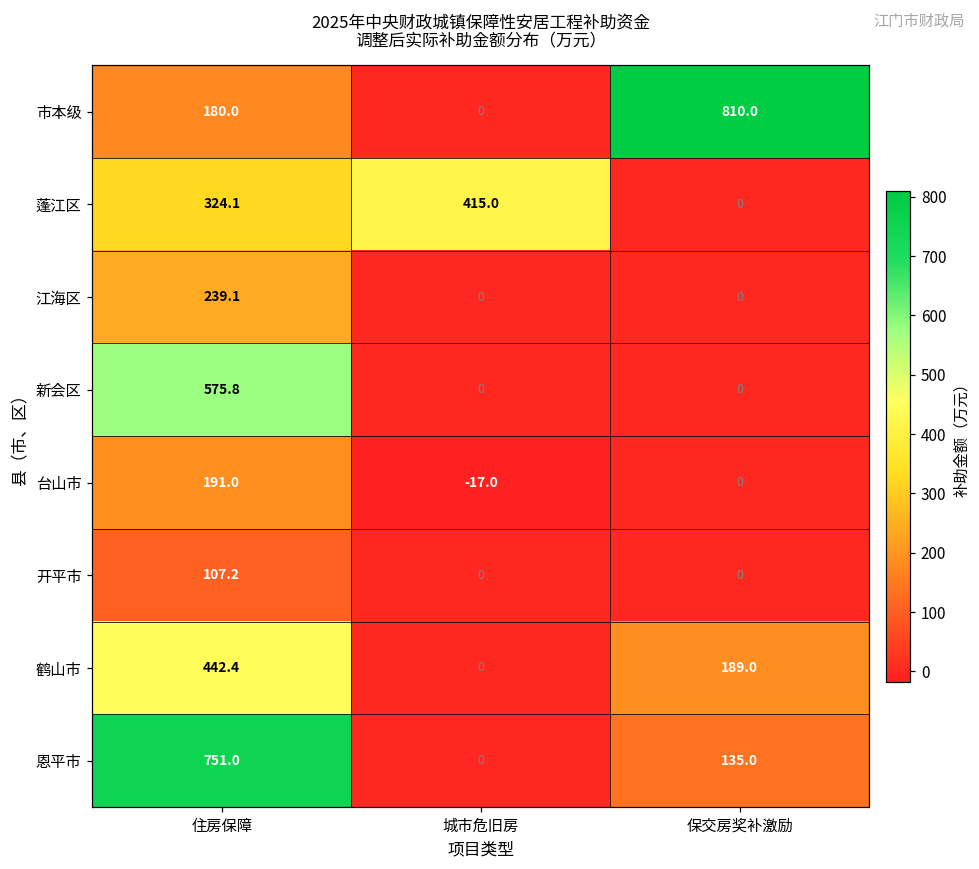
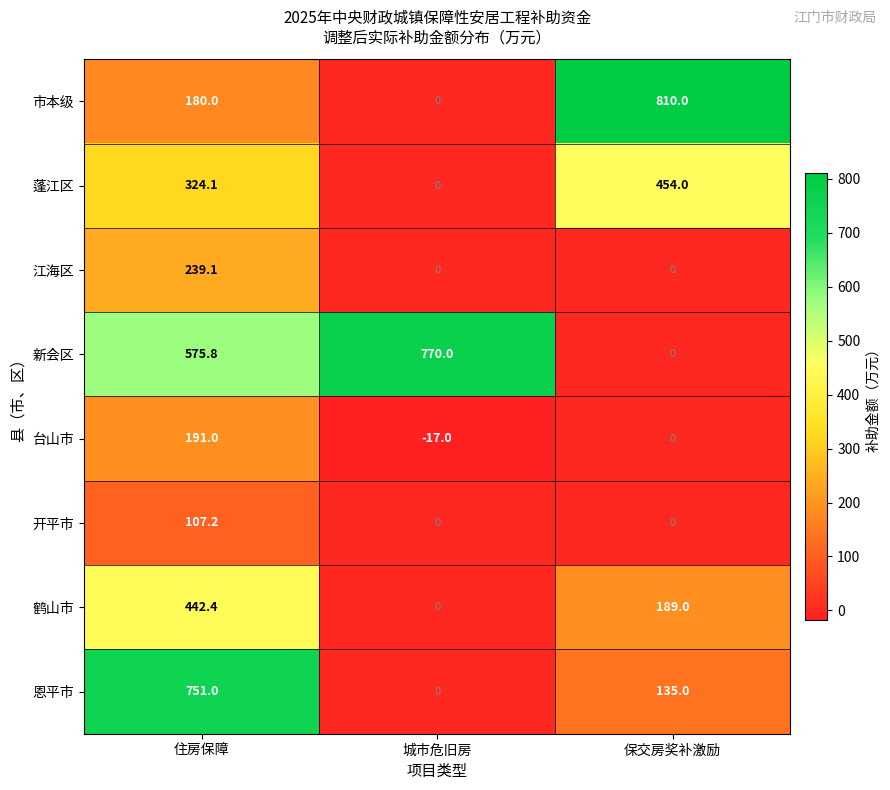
蓬江区, 城市危旧房: 415.0 -> 0
蓬江区, 保交房奖补激励: 0 -> 454.0
新会区, 城市危旧房: 0 -> 770.0
